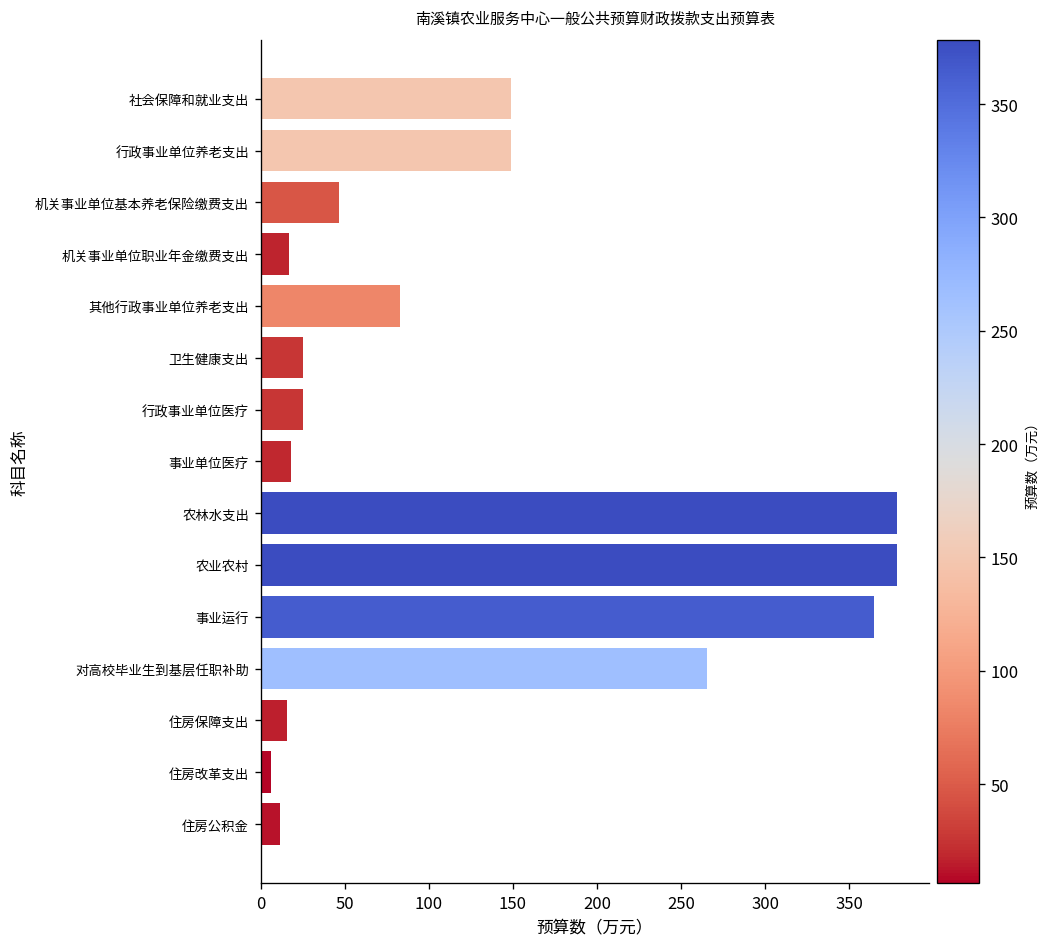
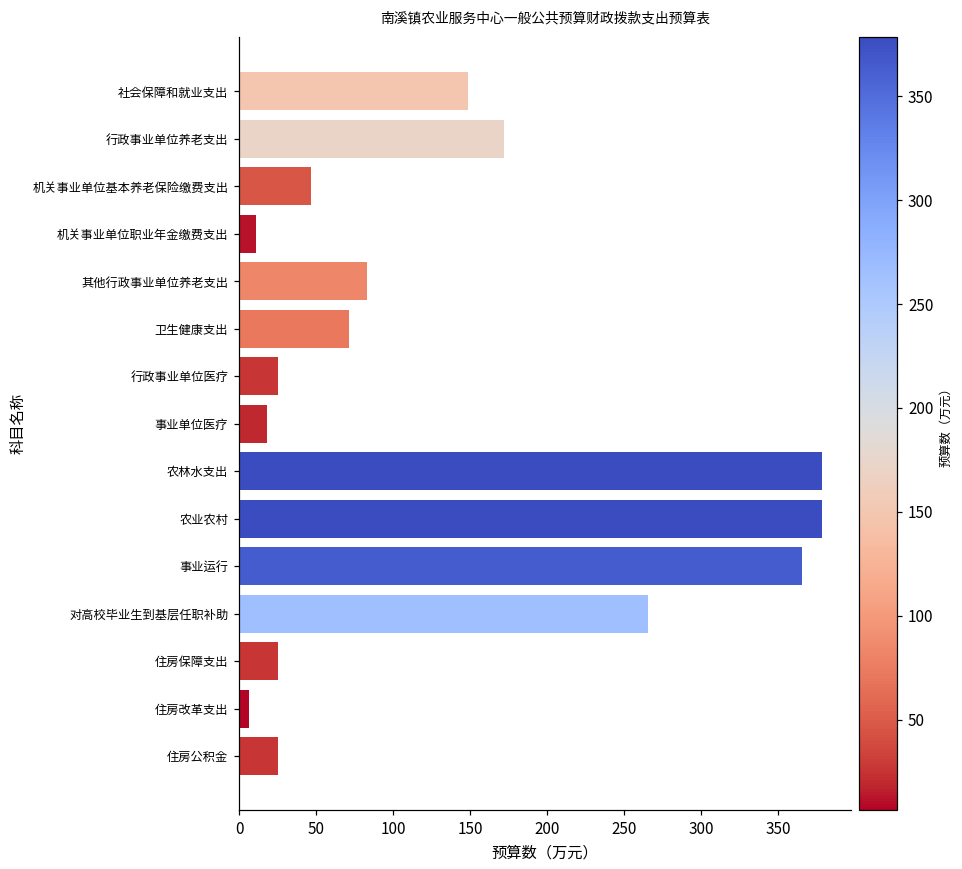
行政事业单位养老支出: 149 -> 172
机关事业单位职业年金缴费支出: 17 -> 11
卫生健康支出: 25 -> 71
住房保障支出: 15 -> 26
住房公积金: 12 -> 26
